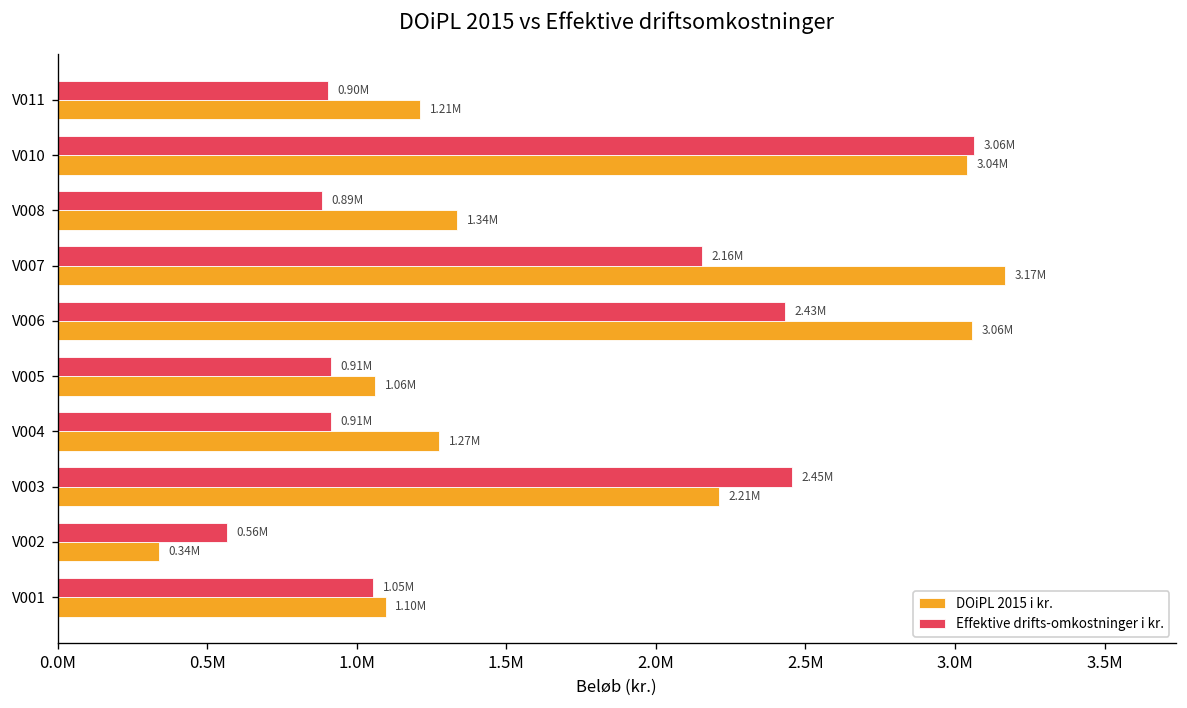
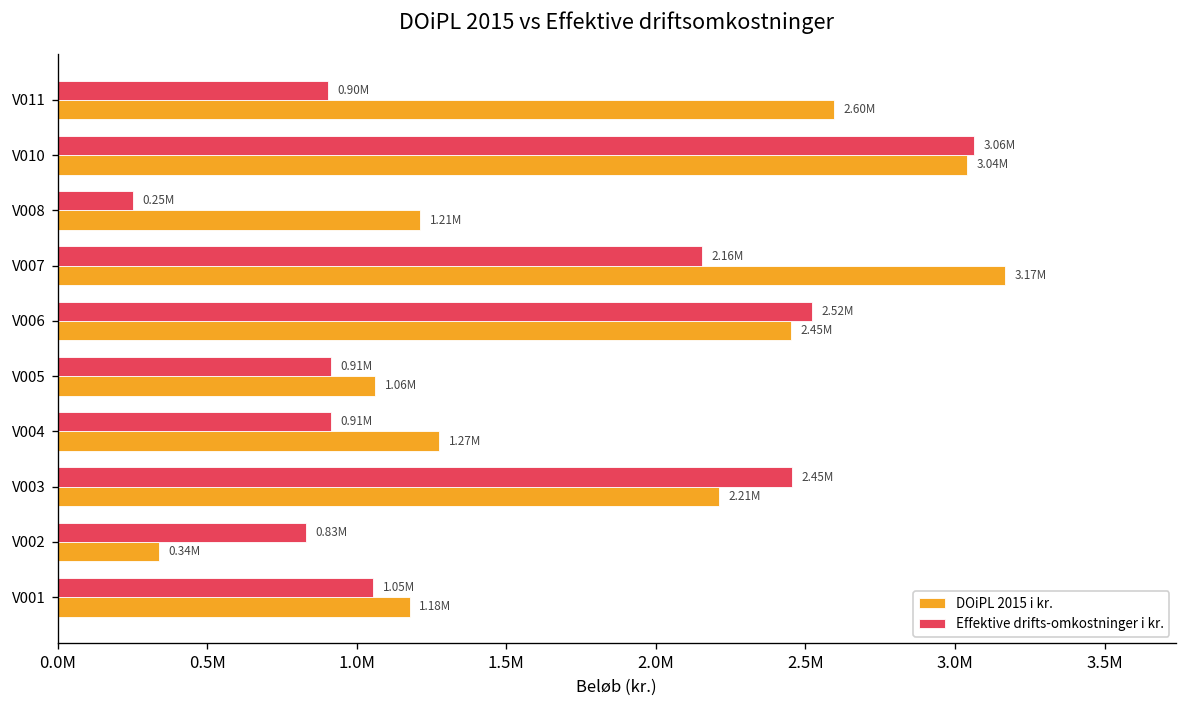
DOiPL 2015 i kr., V011: 1.21M -> 2.60M
Effektive drifts-omkostninger i kr., V008: 0.89M -> 0.25M
DOiPL 2015 i kr., V008: 1.34M -> 1.21M
Effektive drifts-omkostninger i kr., V006: 2.43M -> 2.52M
DOiPL 2015 i kr., V006: 3.06M -> 2.45M
Effektive drifts-omkostninger i kr., V002: 0.56M -> 0.83M
DOiPL 2015 i kr., V001: 1.10M -> 1.18M
